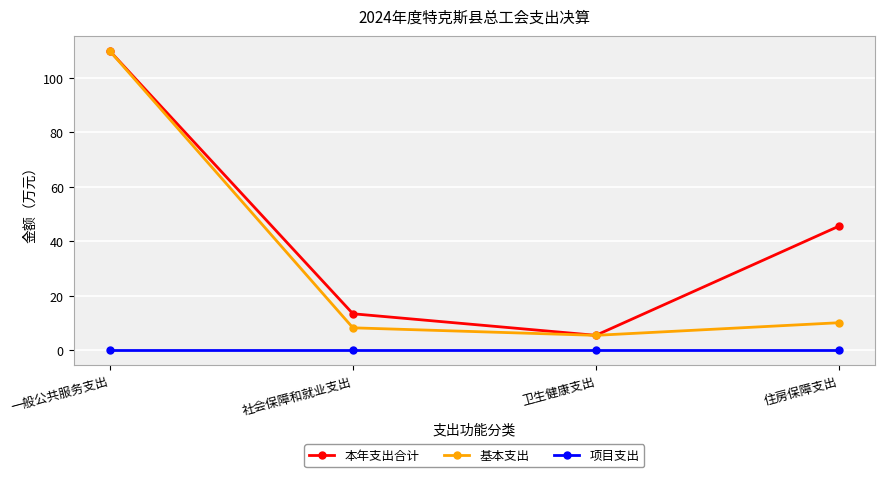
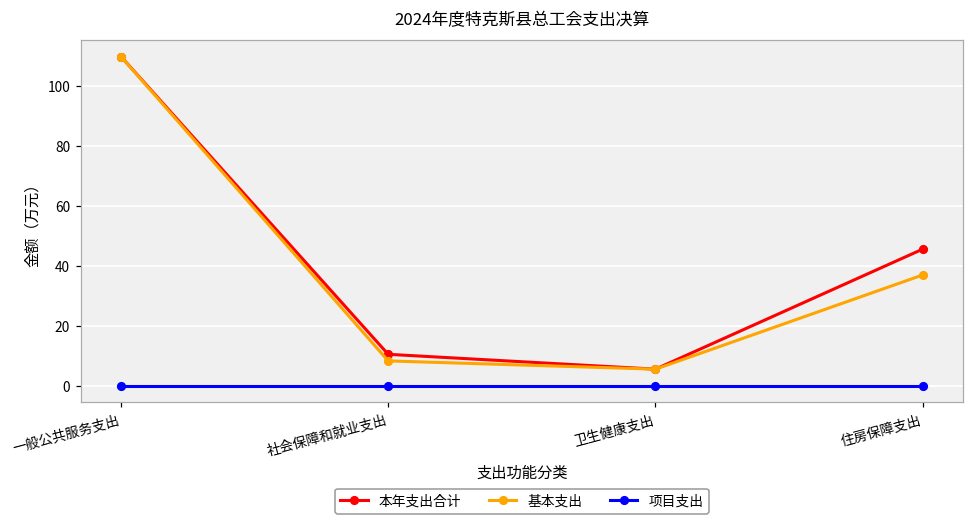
本年支出合计, 社会保障和就业支出: 13 -> 10
基本支出, 住房保障支出: 10 -> 37
